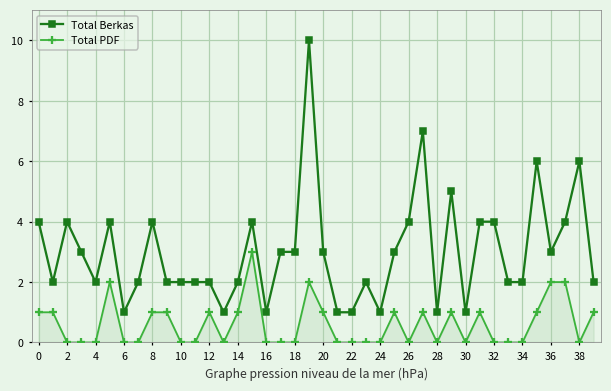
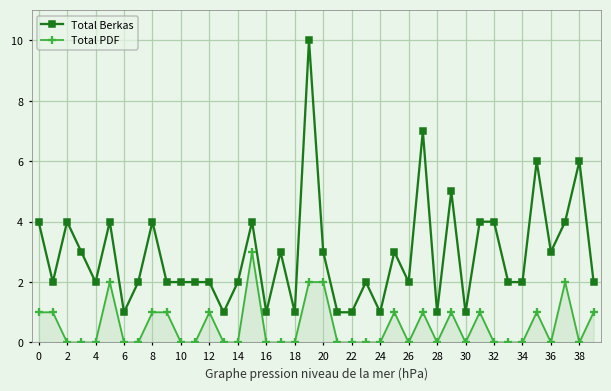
Total PDF, 14: 1 -> 0
Total Berkas, 18: 3 -> 1
Total PDF, 20: 1 -> 2
Total Berkas, 26: 4 -> 2
Total PDF, 36: 2 -> 0
